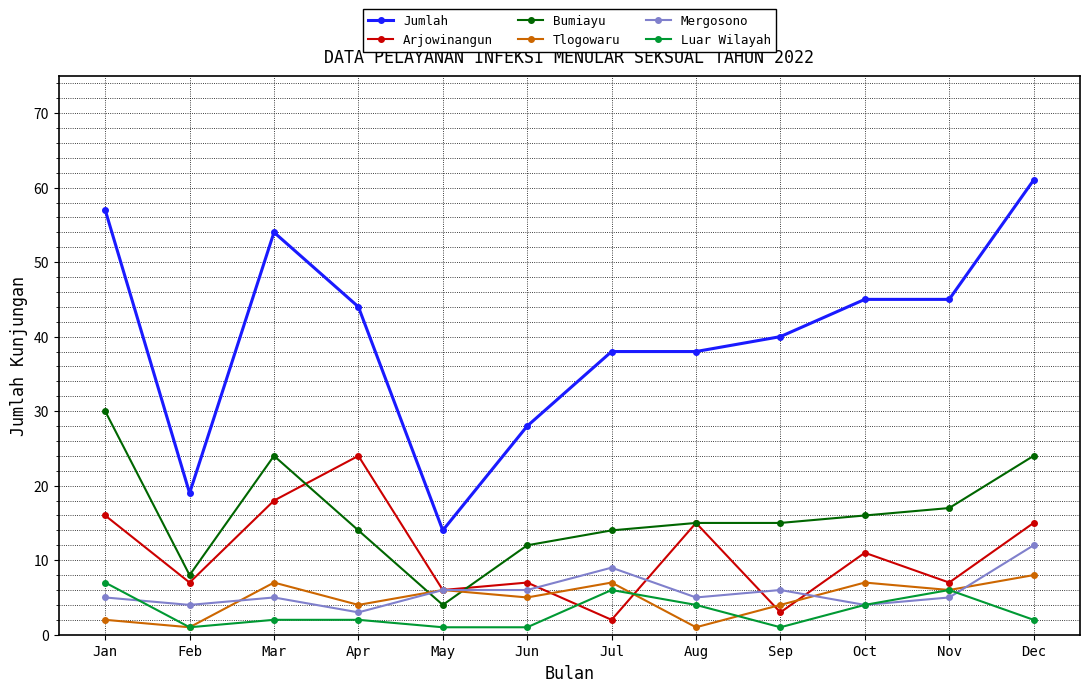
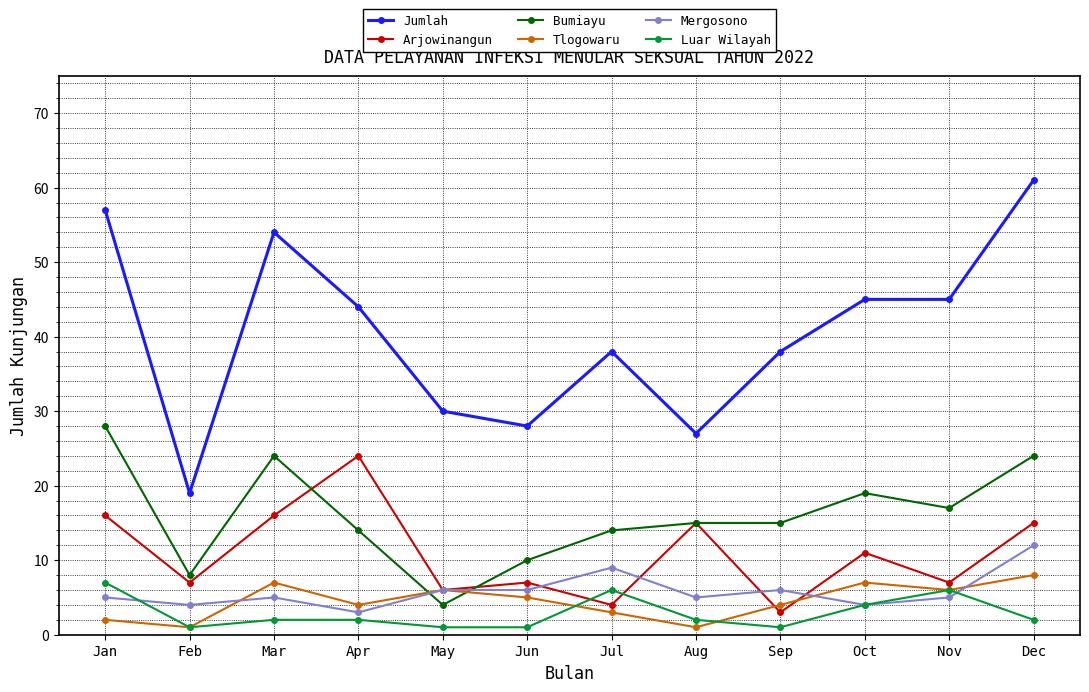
Bumiayu, Jan: 30 -> 28
Arjowinangun, Mar: 18 -> 16
Jumlah, May: 14 -> 30
Bumiayu, Jun: 12 -> 10
Arjowinangun, Jul: 2 -> 4
Tlogowaru, Jul: 7 -> 3
Jumlah, Aug: 38 -> 27
Luar Wilayah, Aug: 4 -> 2
Jumlah, Sep: 40 -> 38
Bumiayu, Oct: 16 -> 19
